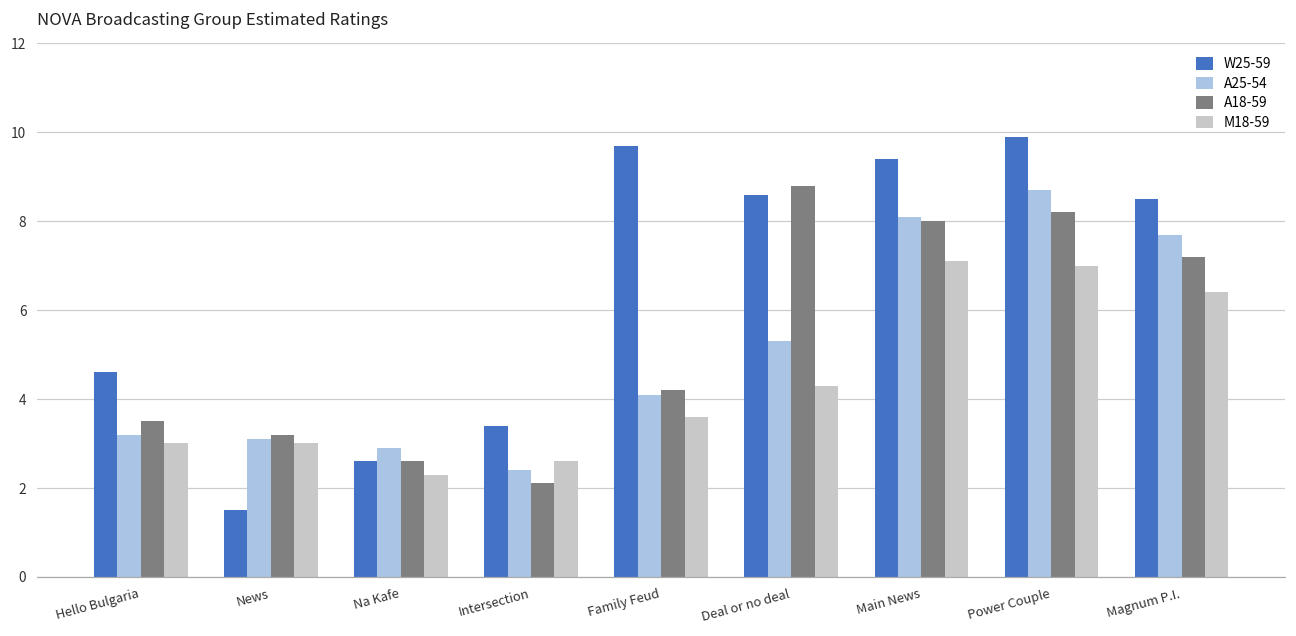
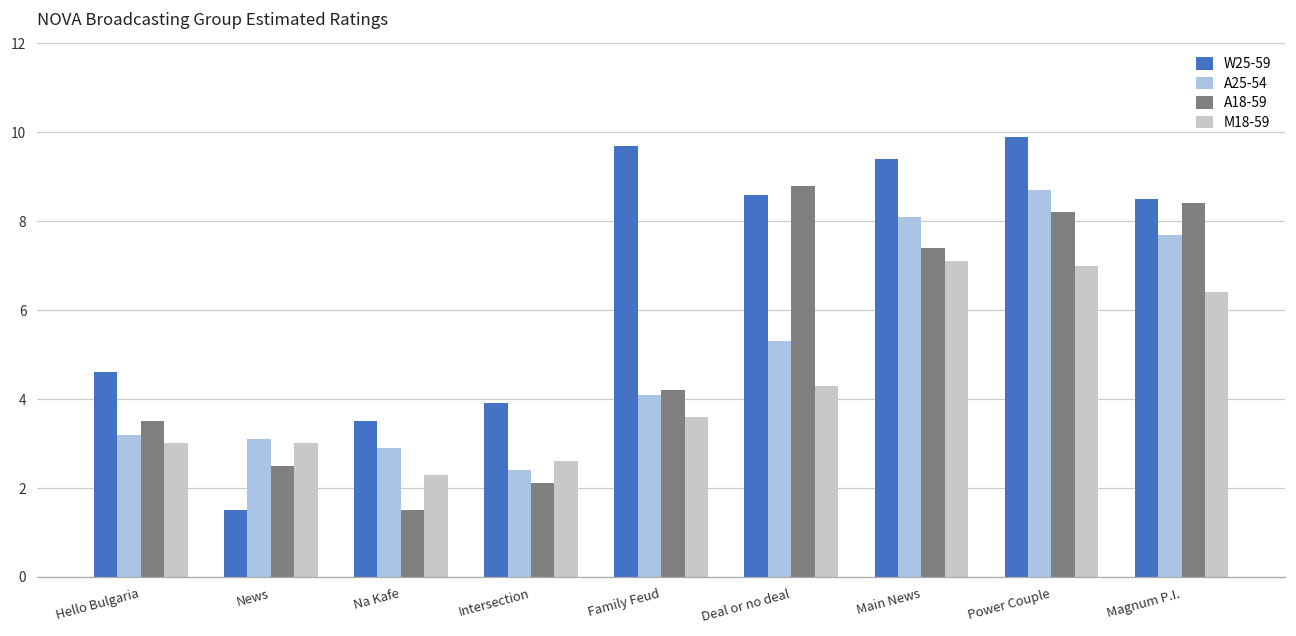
A18-59, News: 3.2 -> 2.5
W25-59, Na Kafe: 2.6 -> 3.5
A18-59, Na Kafe: 2.6 -> 1.5
W25-59, Intersection: 3.4 -> 3.9
A18-59, Main News: 8.0 -> 7.4
A18-59, Magnum P.I.: 7.2 -> 8.4
